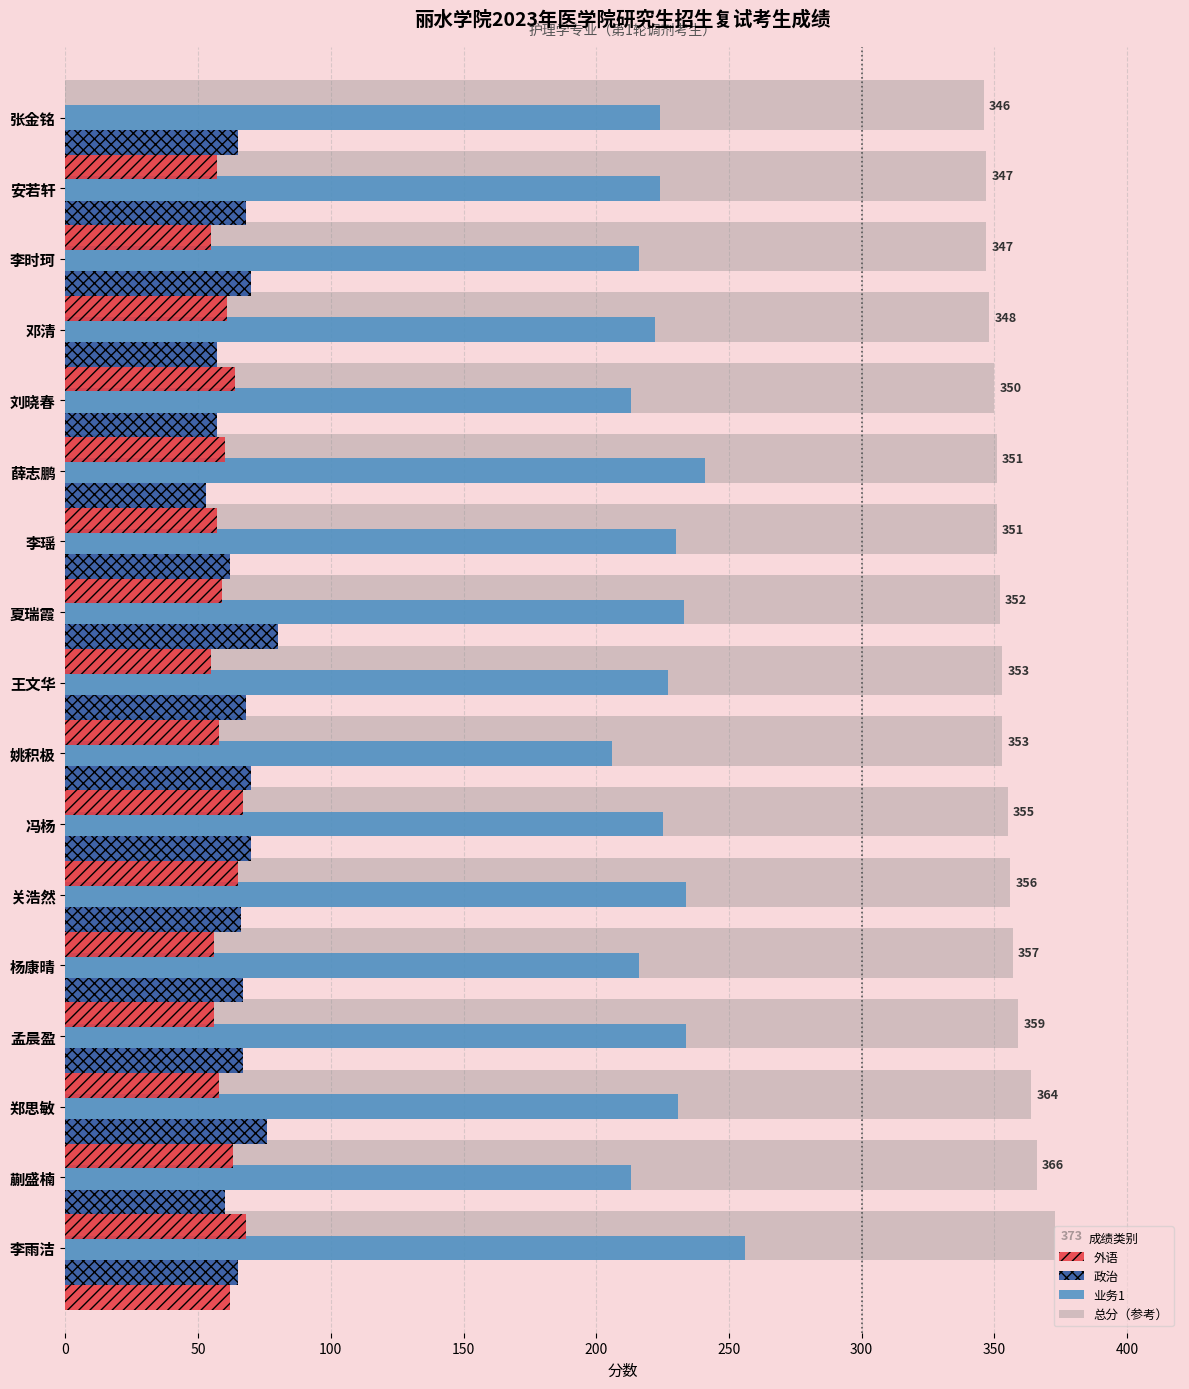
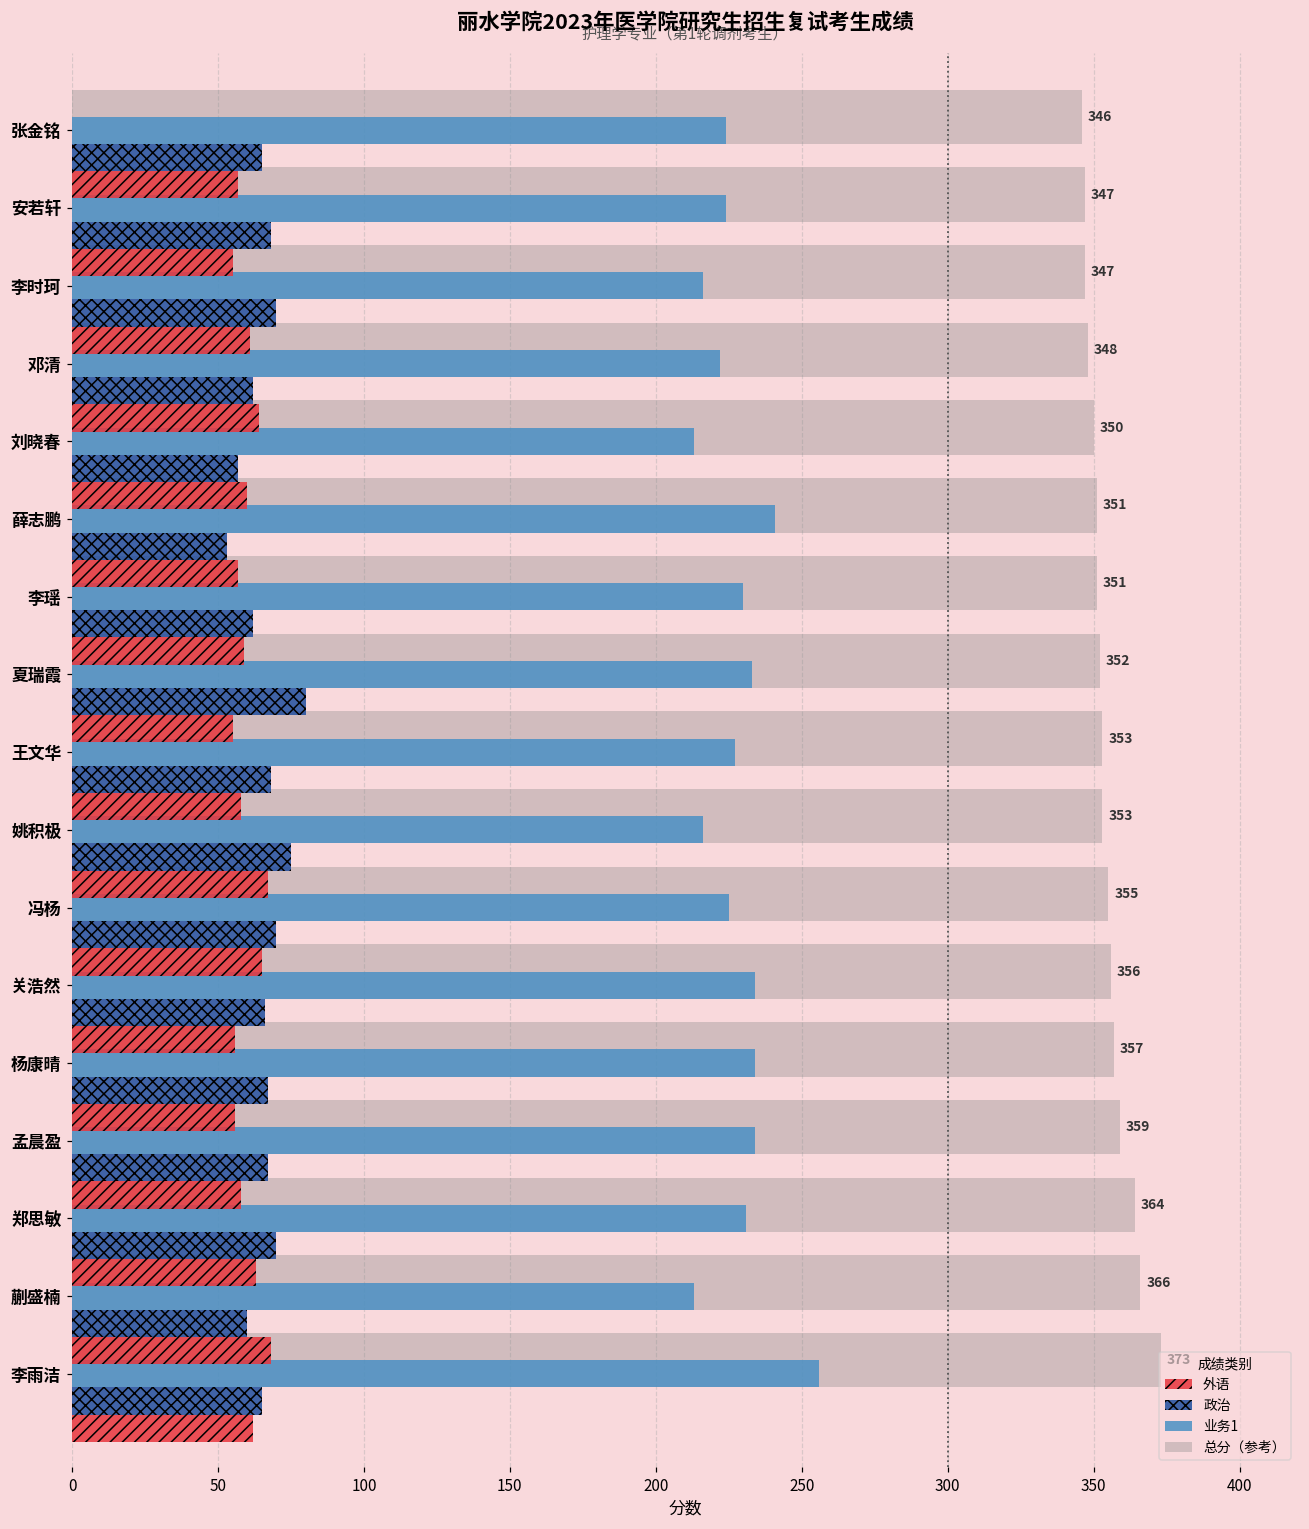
政治, 邓清: 57 -> 62
业务1, 姚积极: 206 -> 216
政治, 姚积极: 70 -> 75
业务1, 杨康晴: 216 -> 234
政治, 郑思敏: 76 -> 70
